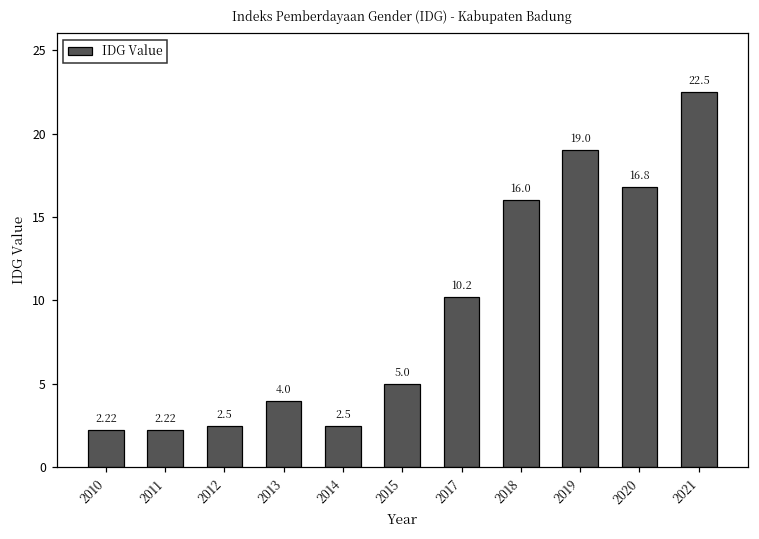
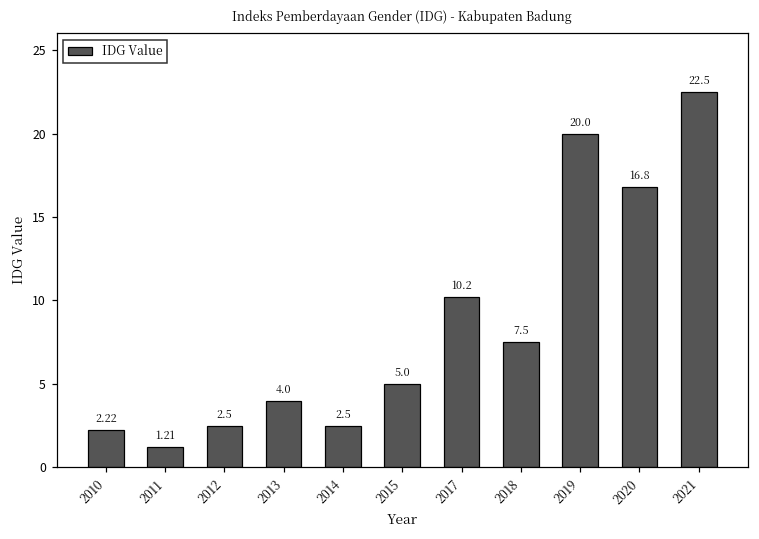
2011: 2.22 -> 1.21
2018: 16.0 -> 7.5
2019: 19.0 -> 20.0
